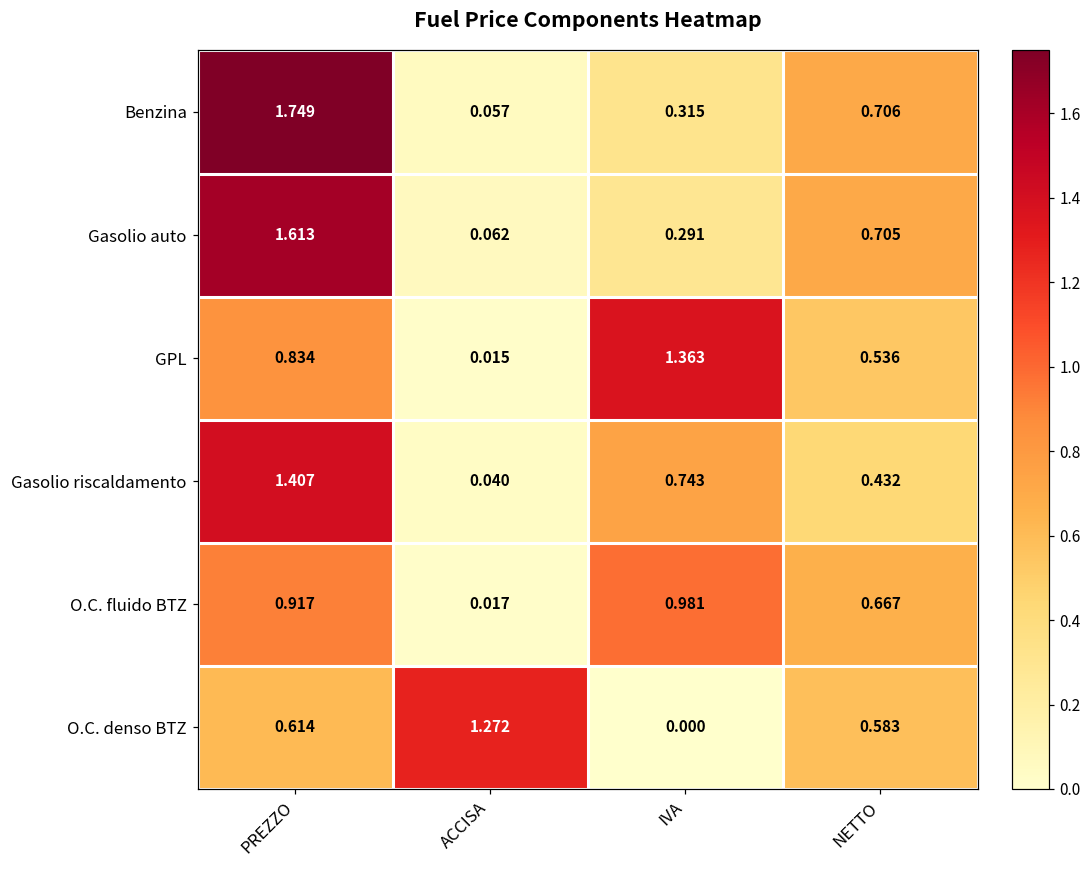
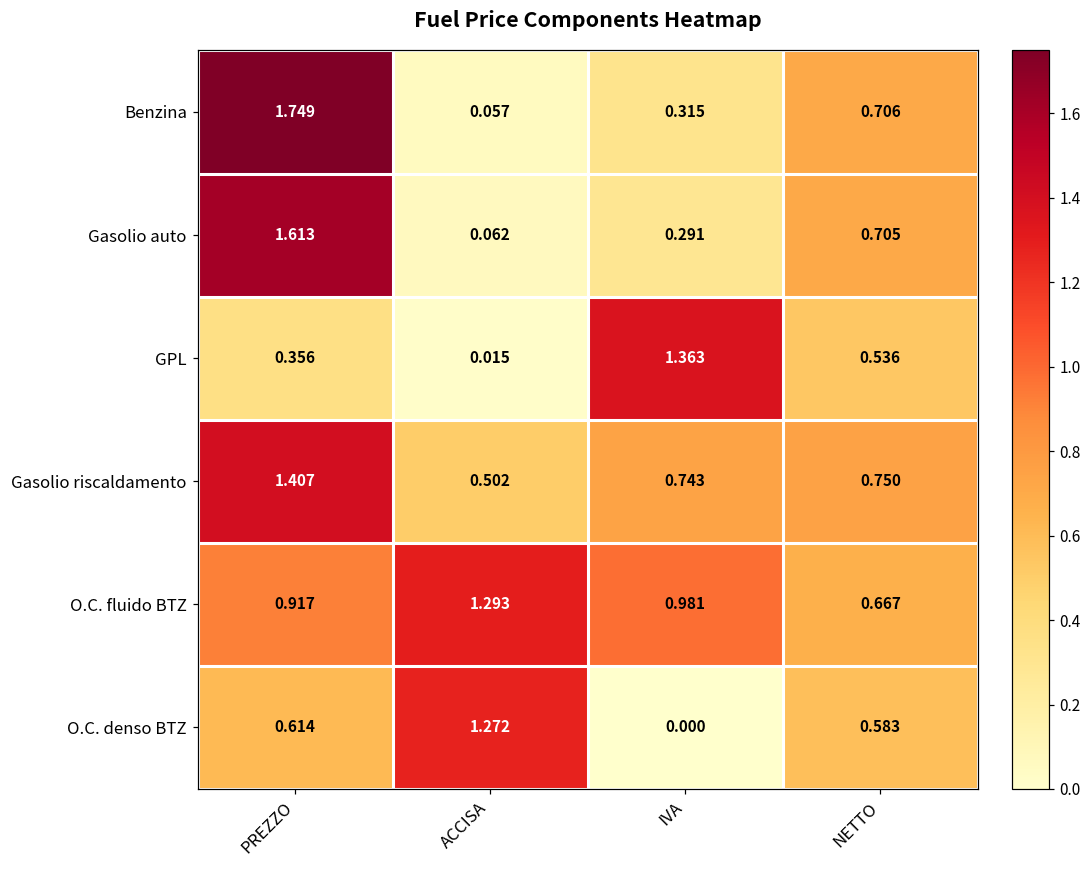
GPL, PREZZO: 0.834 -> 0.356
Gasolio riscaldamento, ACCISA: 0.040 -> 0.502
Gasolio riscaldamento, NETTO: 0.432 -> 0.750
O.C. fluido BTZ, ACCISA: 0.017 -> 1.293
